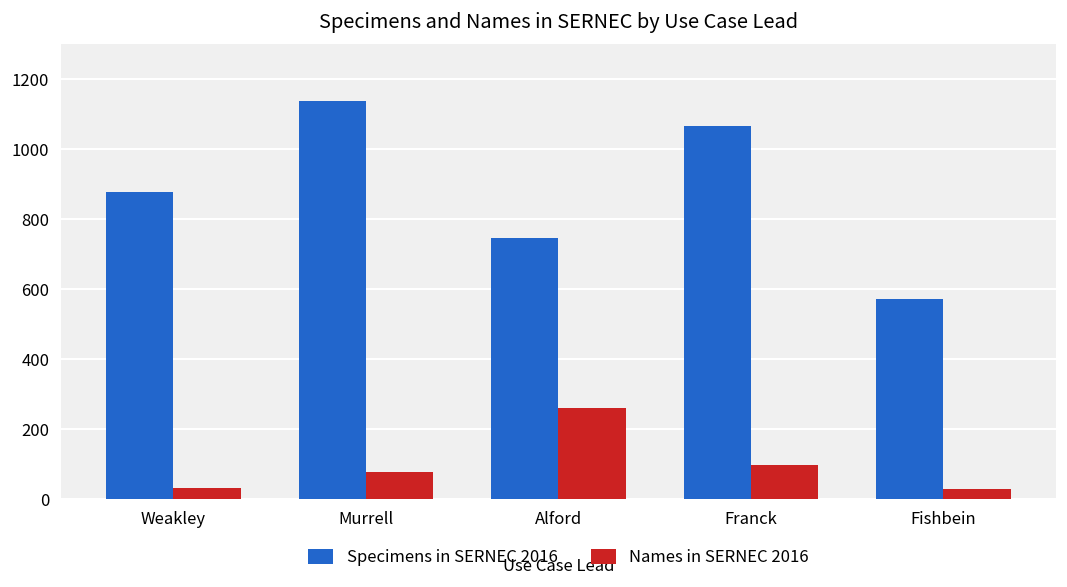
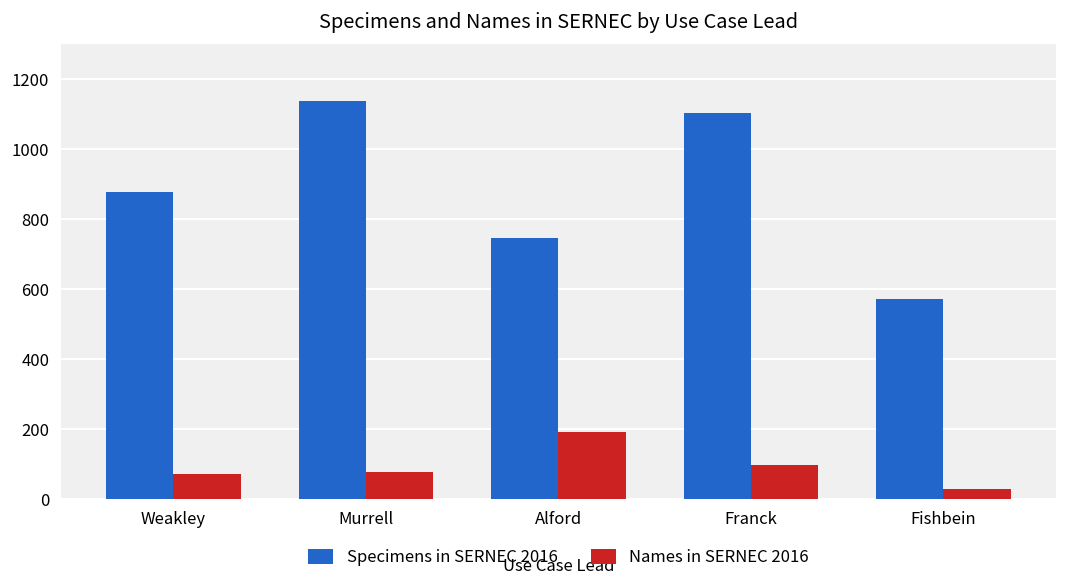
Names in SERNEC 2016, Weakley: 30 -> 70
Names in SERNEC 2016, Alford: 260 -> 190
Specimens in SERNEC 2016, Franck: 1070 -> 1100
